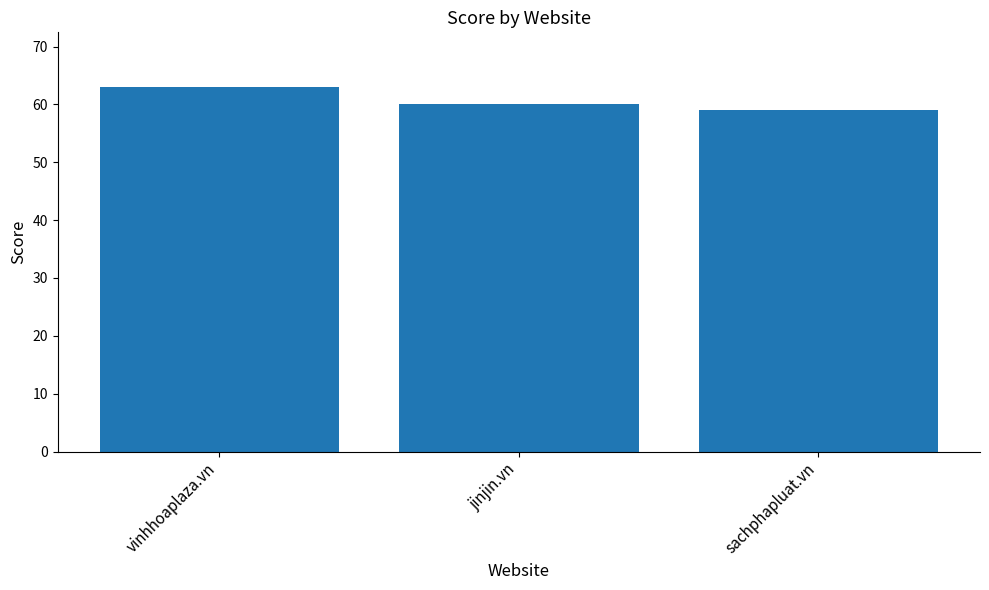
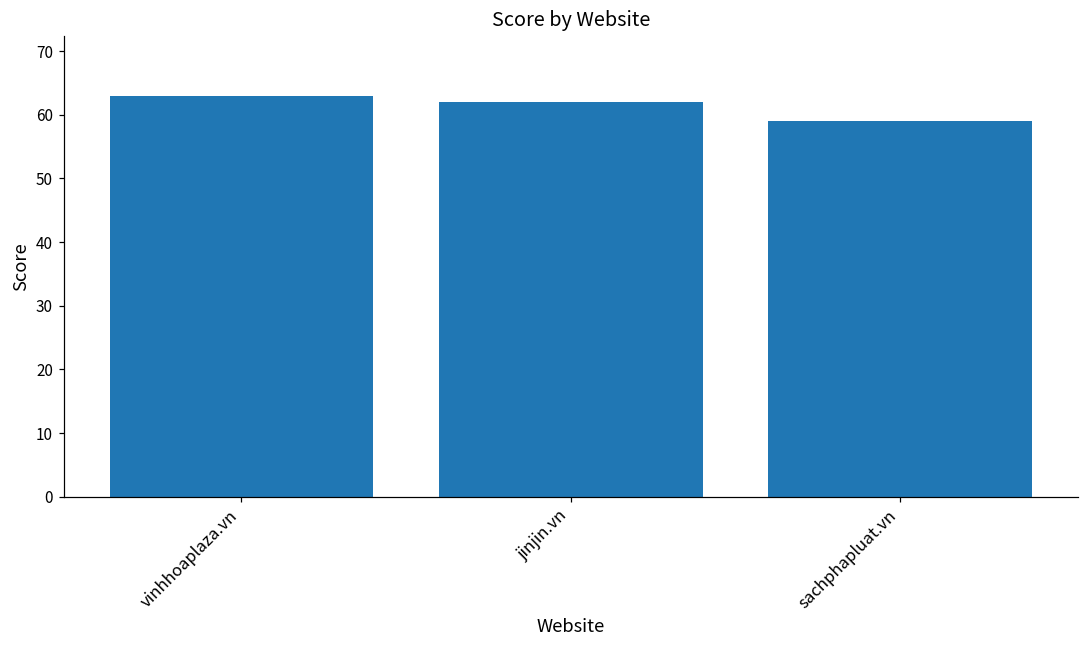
jinjin.vn: 60 -> 62
